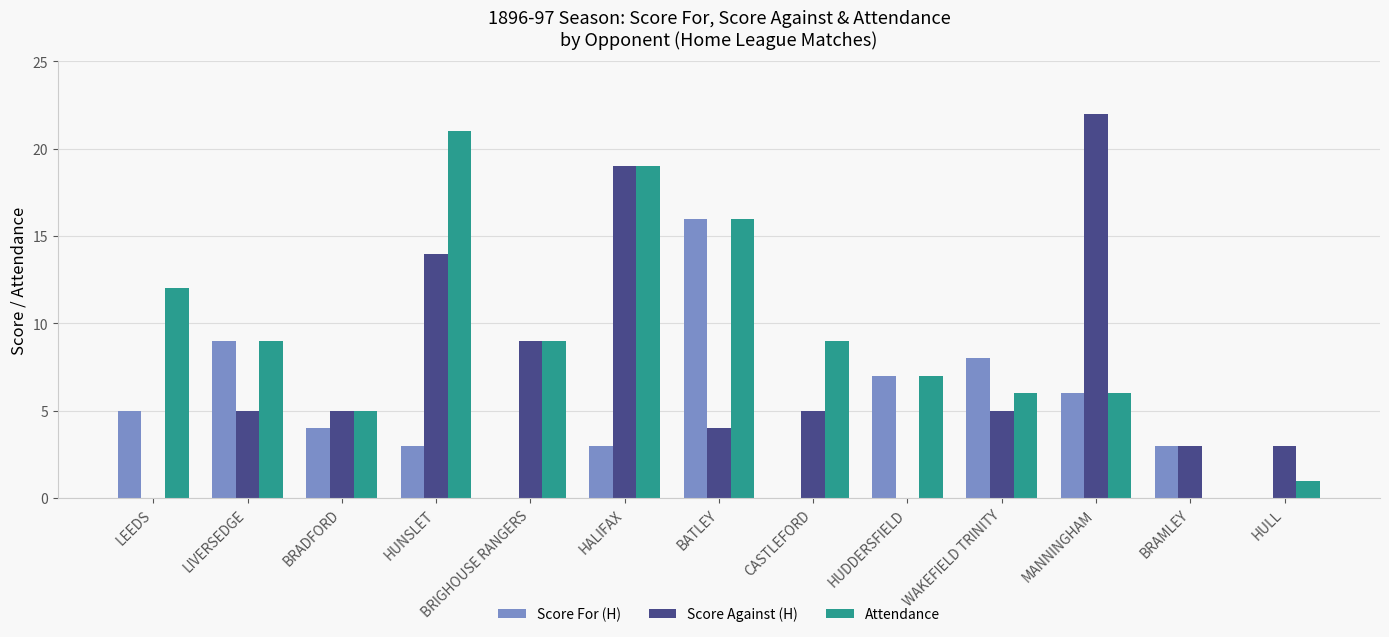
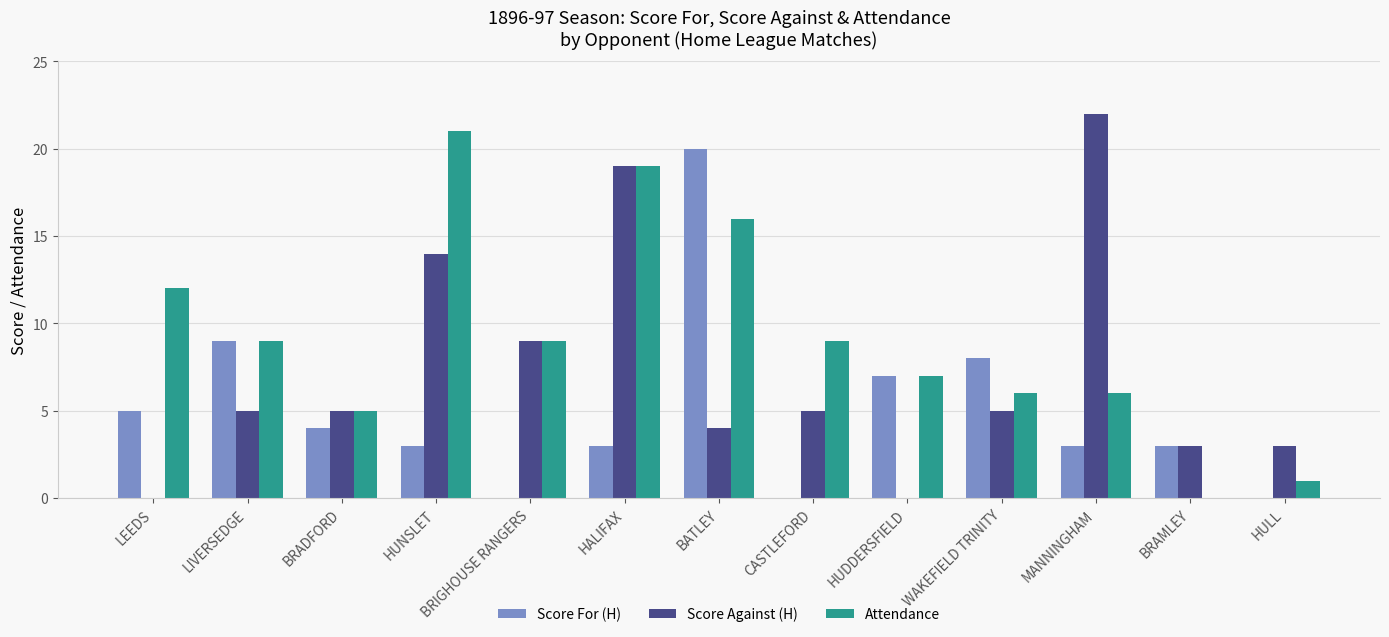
Score For (H), BATLEY: 16 -> 20
Score For (H), MANNINGHAM: 6 -> 3
